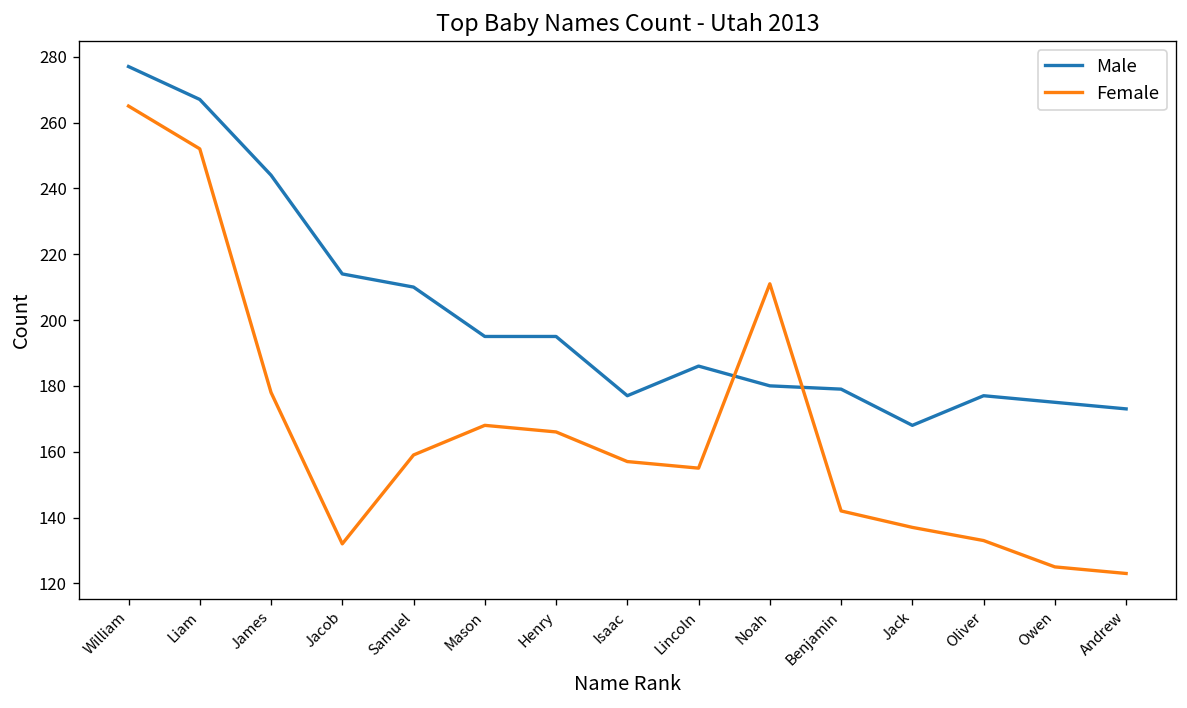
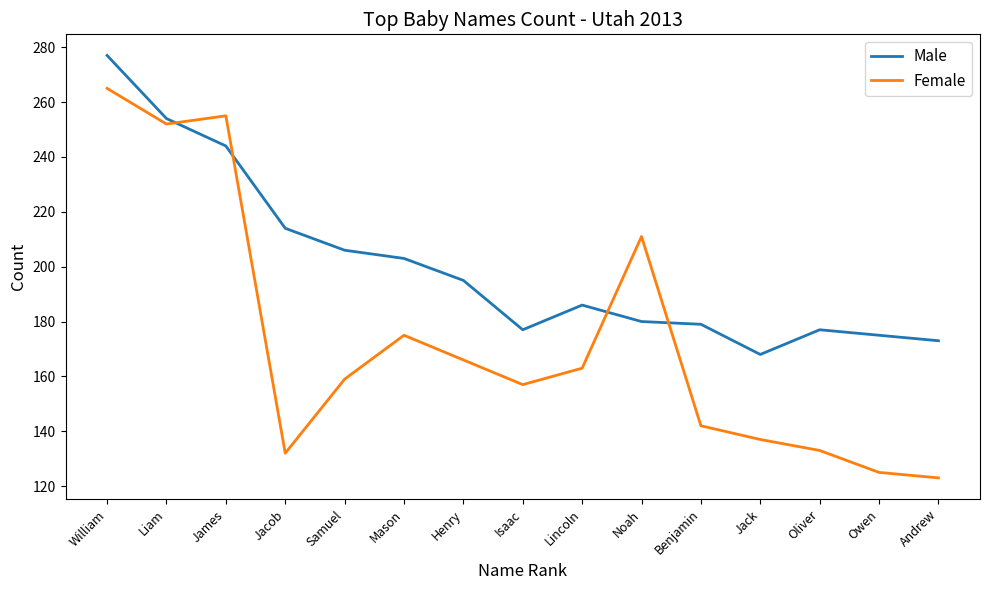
Male, Liam: 267 -> 254
Female, James: 178 -> 255
Male, Samuel: 210 -> 206
Male, Mason: 195 -> 203
Female, Mason: 168 -> 175
Female, Lincoln: 155 -> 163
